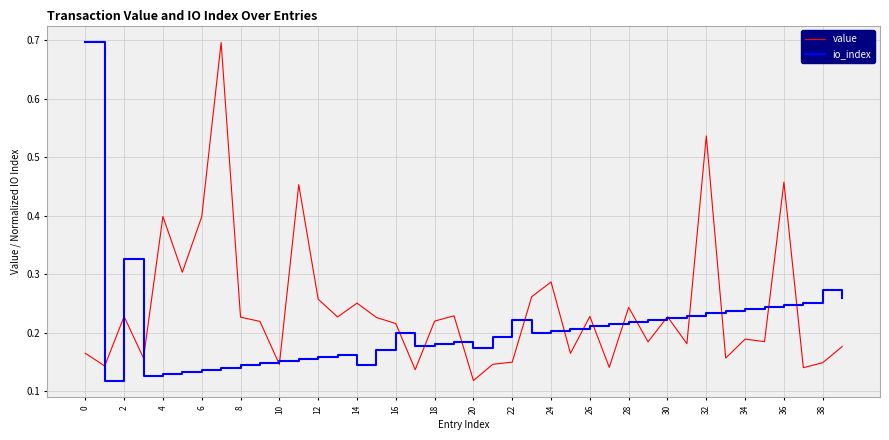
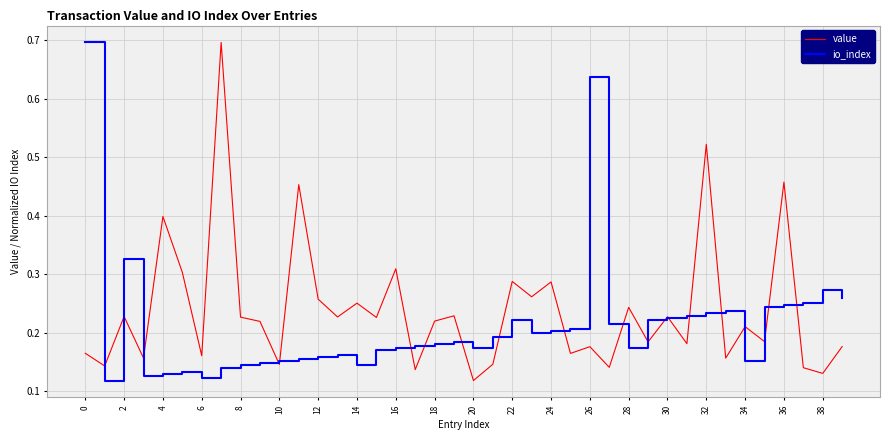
value, 6: 0.40 -> 0.16
io_index, 6: 0.14 -> 0.12
value, 16: 0.22 -> 0.31
io_index, 16: 0.20 -> 0.17
value, 22: 0.15 -> 0.29
value, 26: 0.23 -> 0.18
io_index, 26: 0.21 -> 0.64
io_index, 28: 0.22 -> 0.17
value, 32: 0.54 -> 0.52
value, 34: 0.19 -> 0.21
io_index, 34: 0.24 -> 0.15
value, 38: 0.15 -> 0.13
